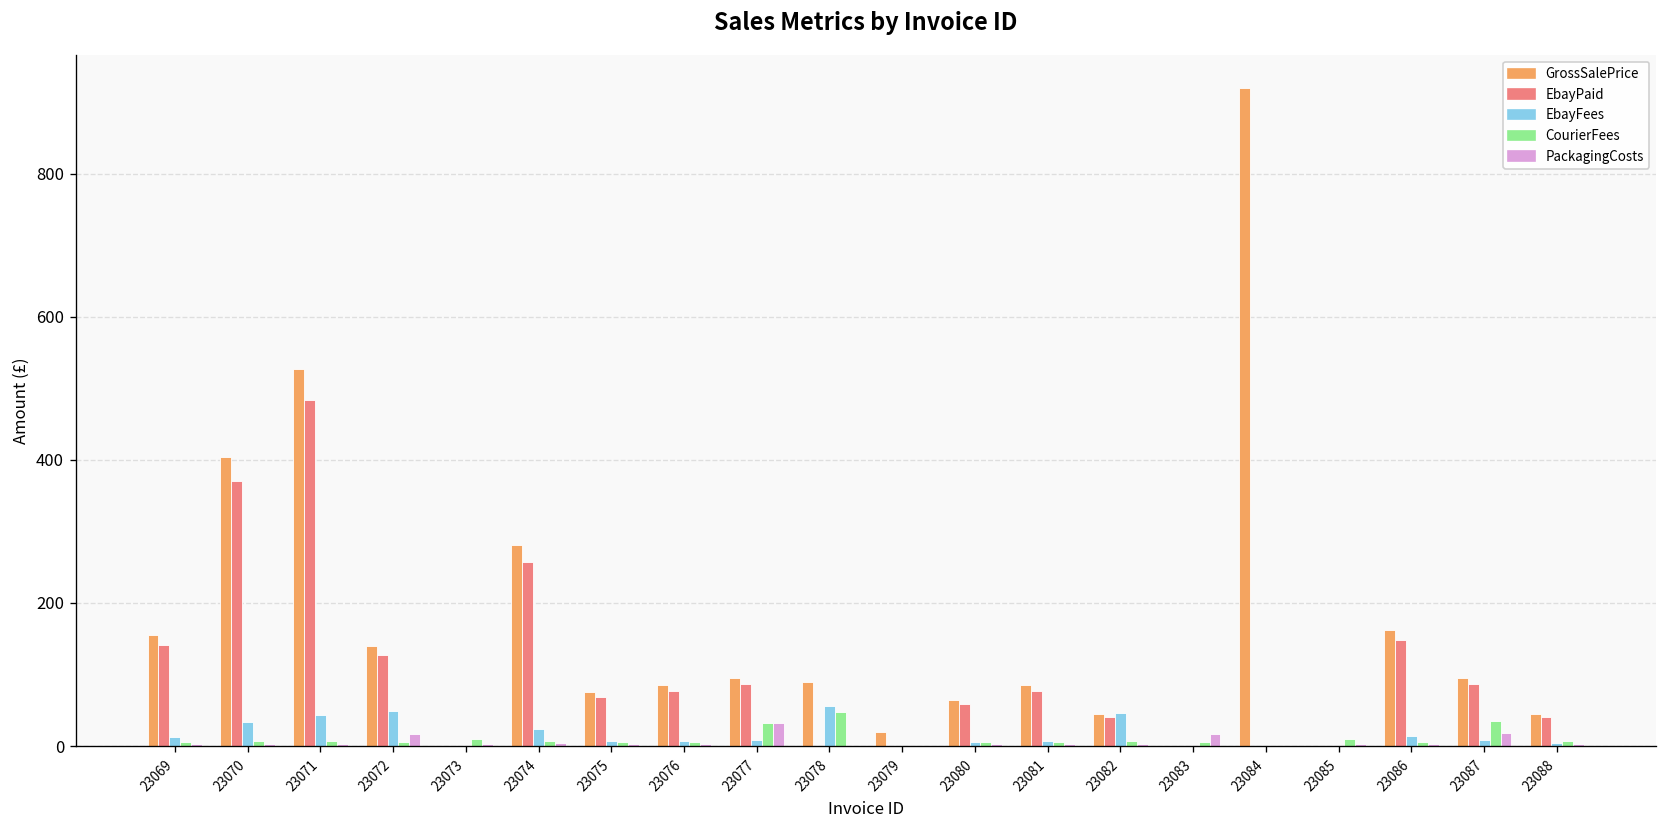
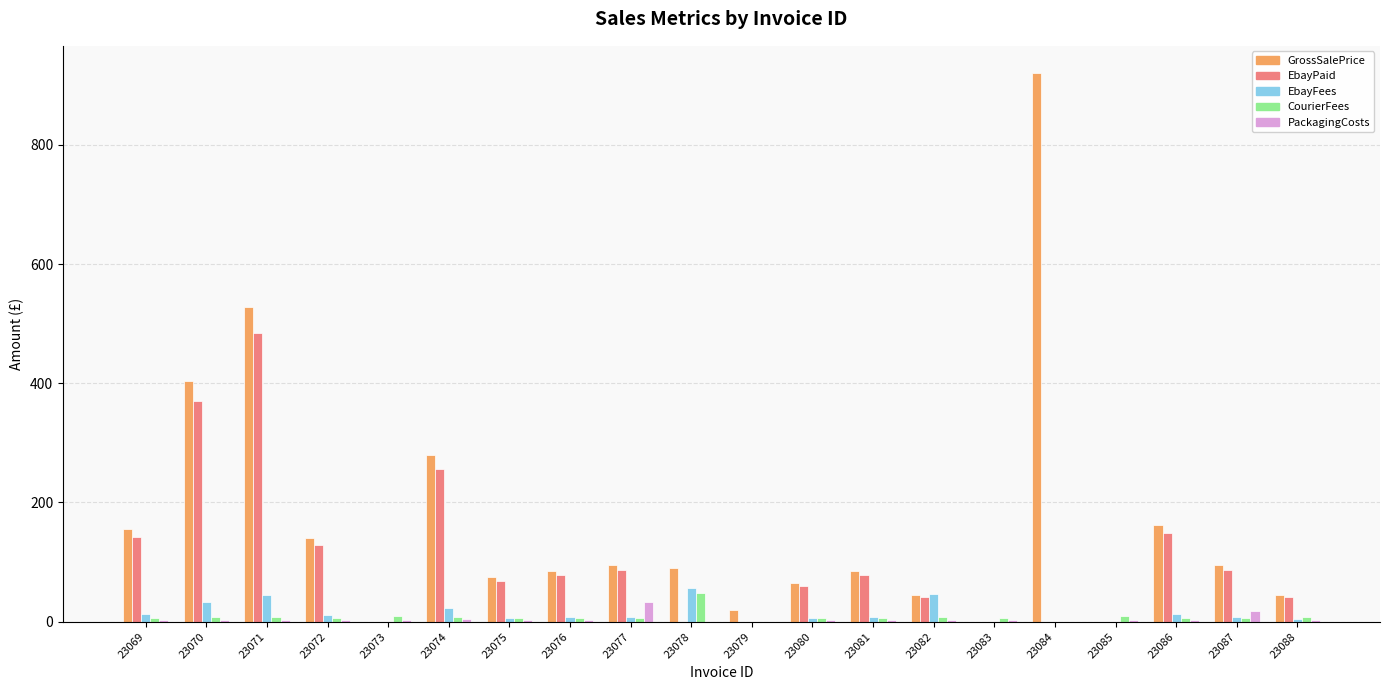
EbayFees, 23072: 50 -> 10
PackagingCosts, 23072: 20 -> 0
CourierFees, 23077: 30 -> 10
PackagingCosts, 23083: 20 -> 0
CourierFees, 23087: 30 -> 10
